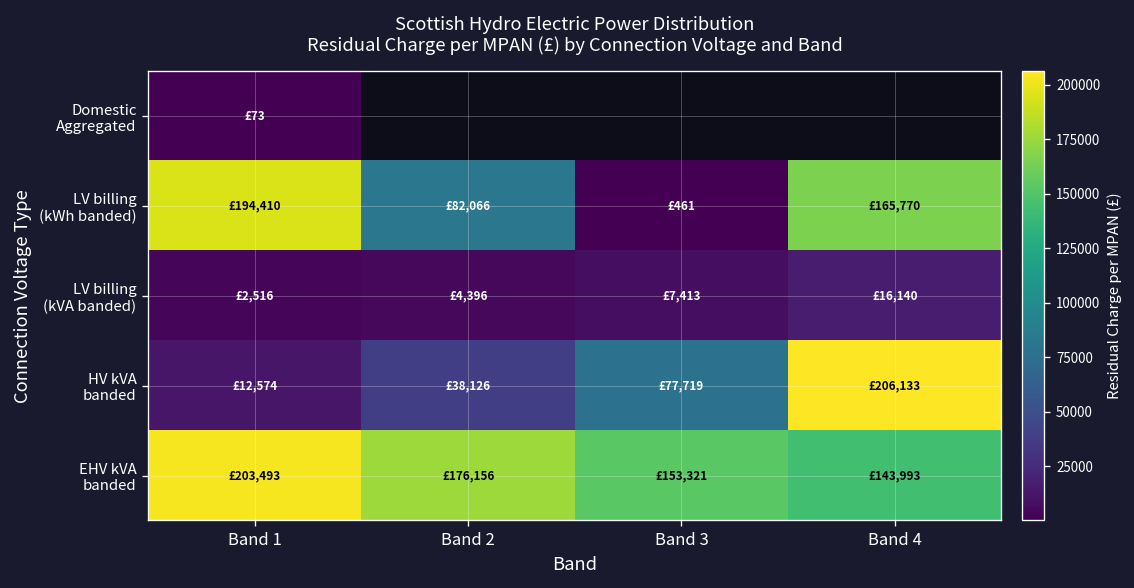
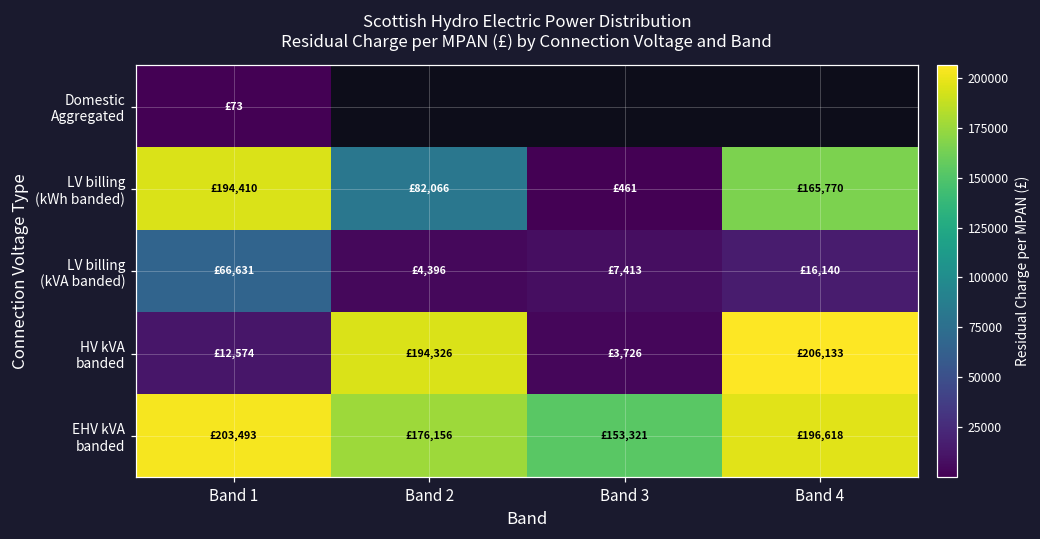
LV billing (kVA banded), Band 1: £2,516 -> £66,631
HV kVA banded, Band 2: £38,126 -> £194,326
HV kVA banded, Band 3: £77,719 -> £3,726
EHV kVA banded, Band 4: £143,993 -> £196,618
